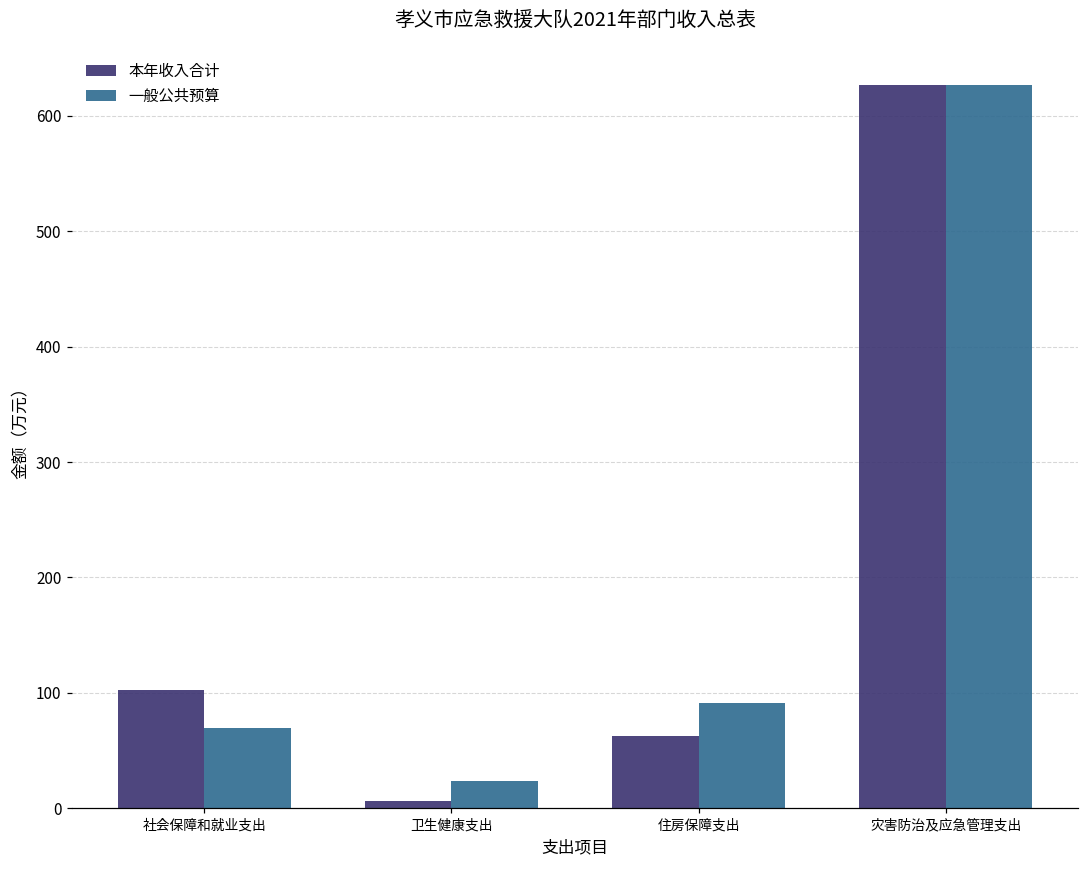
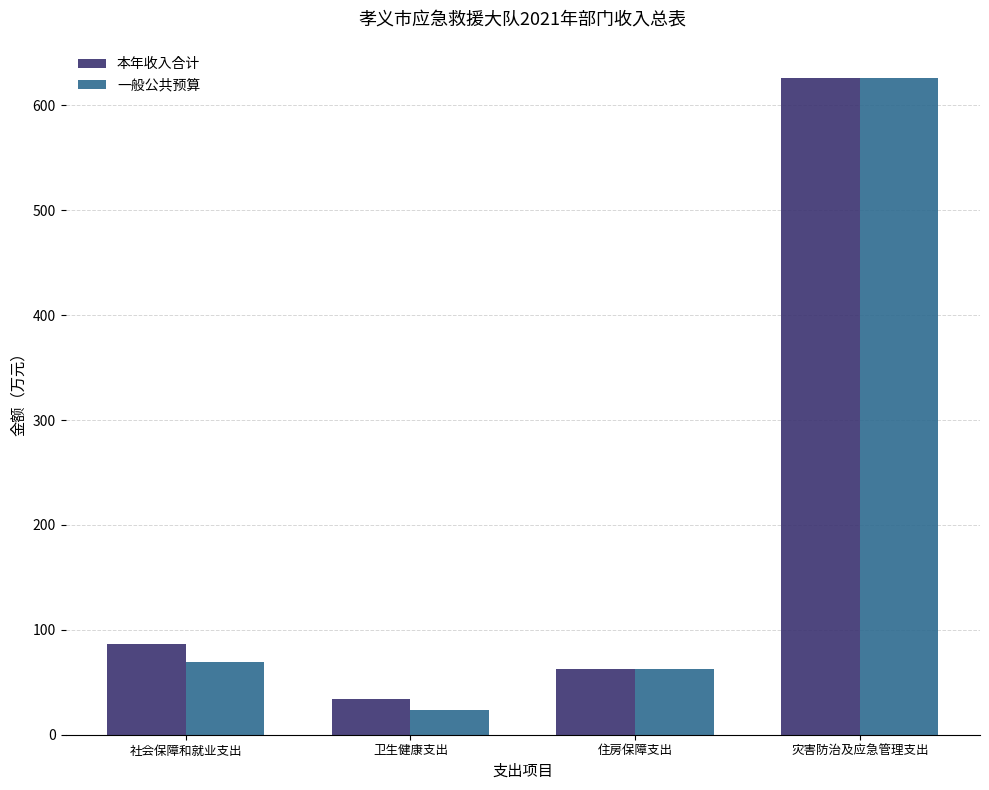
本年收入合计, 社会保障和就业支出: 103 -> 86
本年收入合计, 卫生健康支出: 6 -> 34
一般公共预算, 住房保障支出: 91 -> 63
